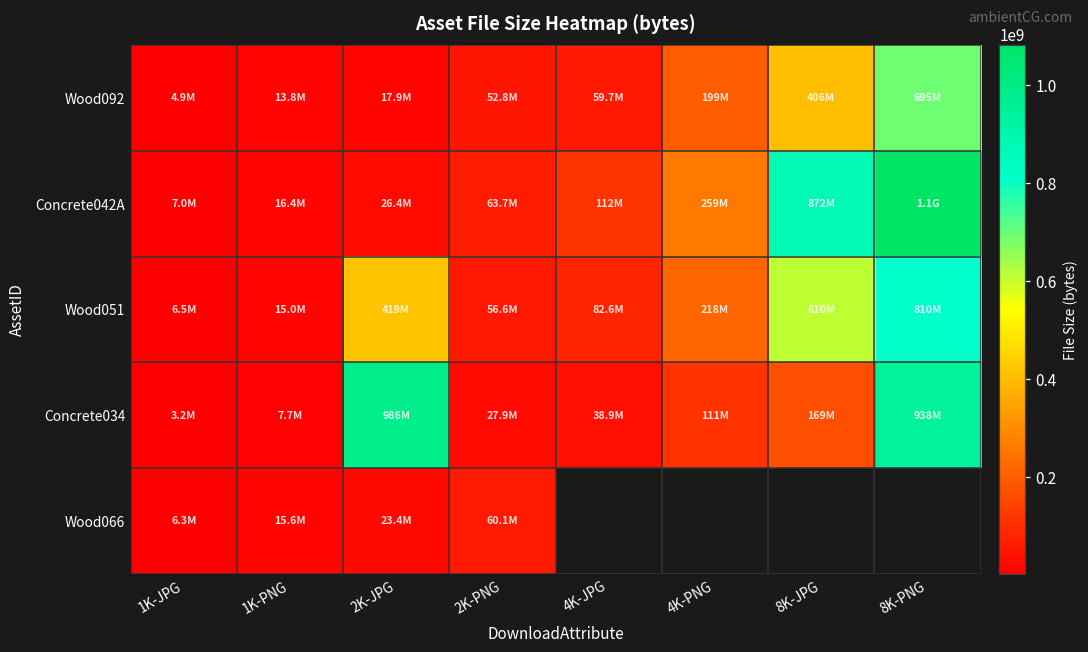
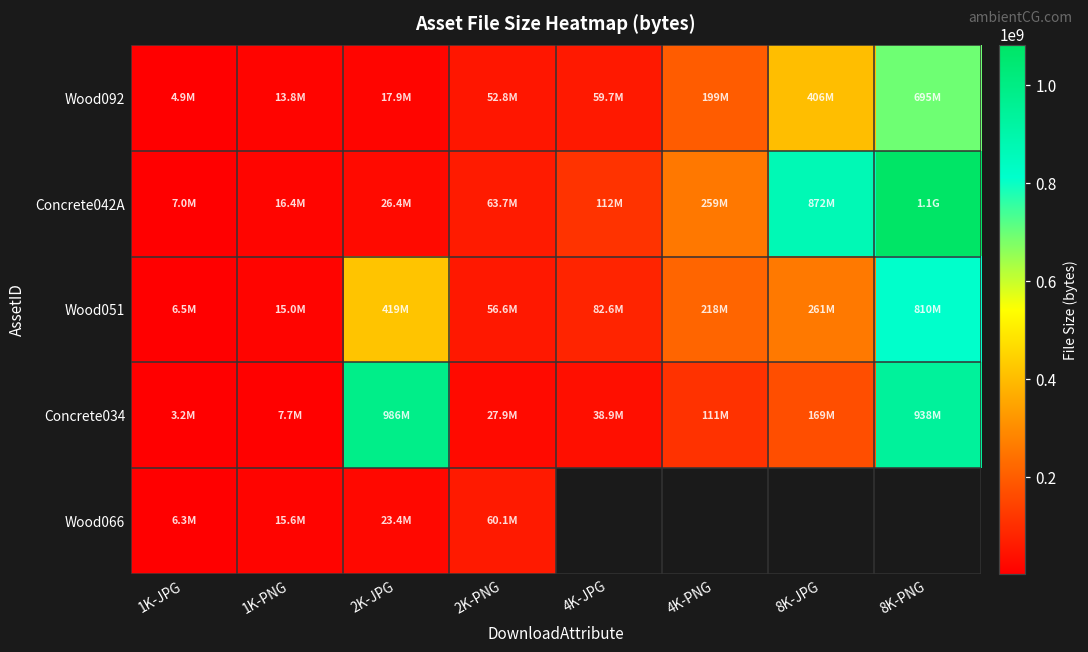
Wood051, 8K-JPG: 610M -> 261M
